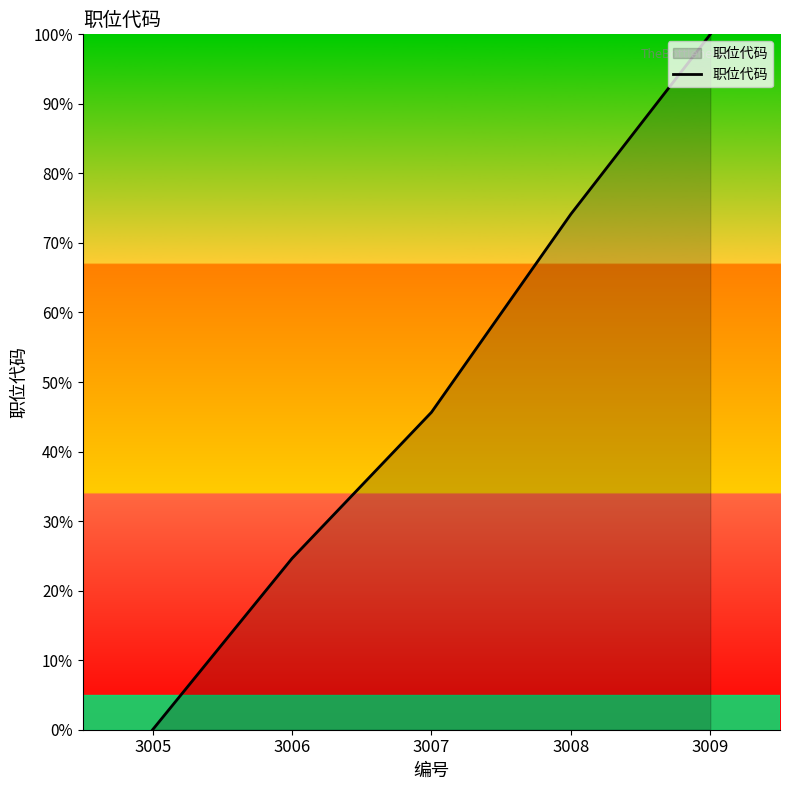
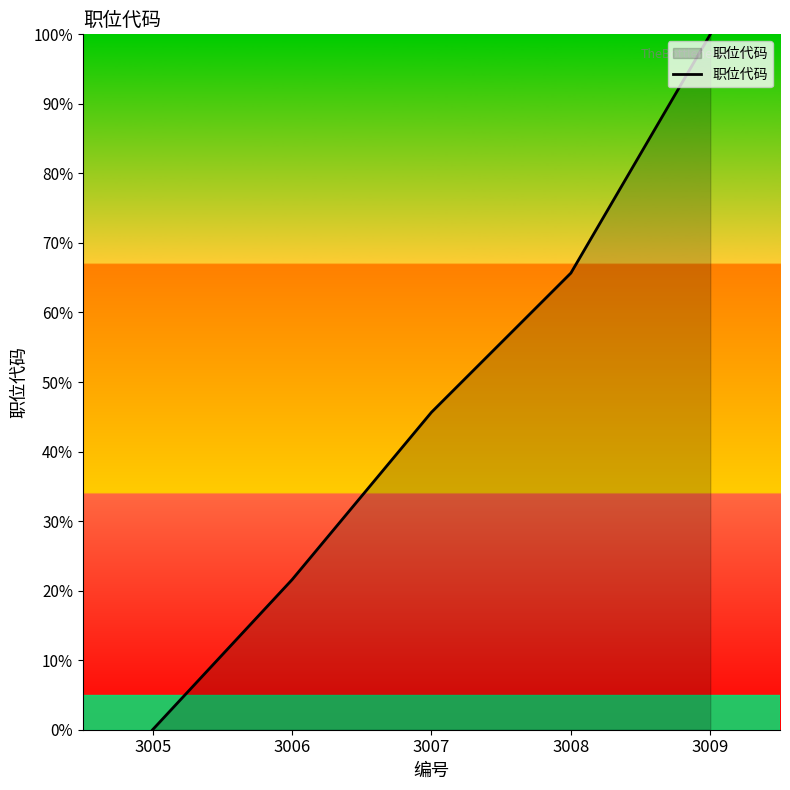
3006: 25% -> 22%
3008: 74% -> 66%
